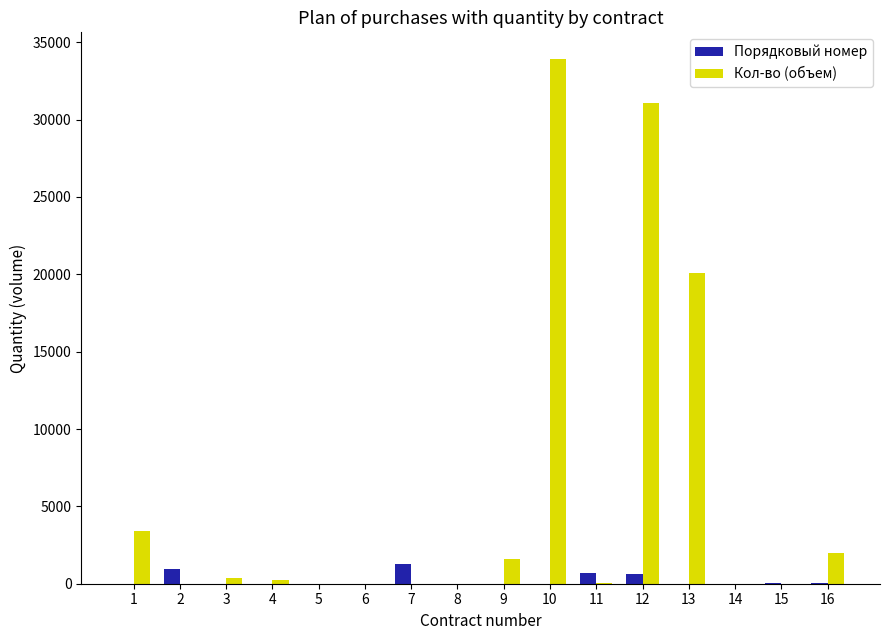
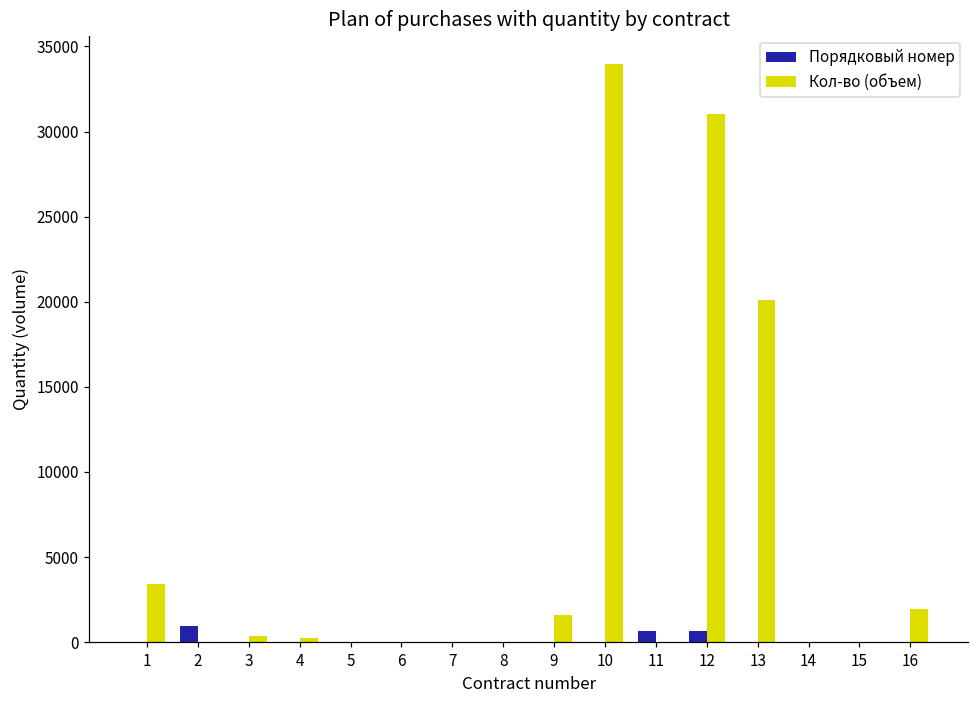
Порядковый номер, 7: 1300 -> 0
